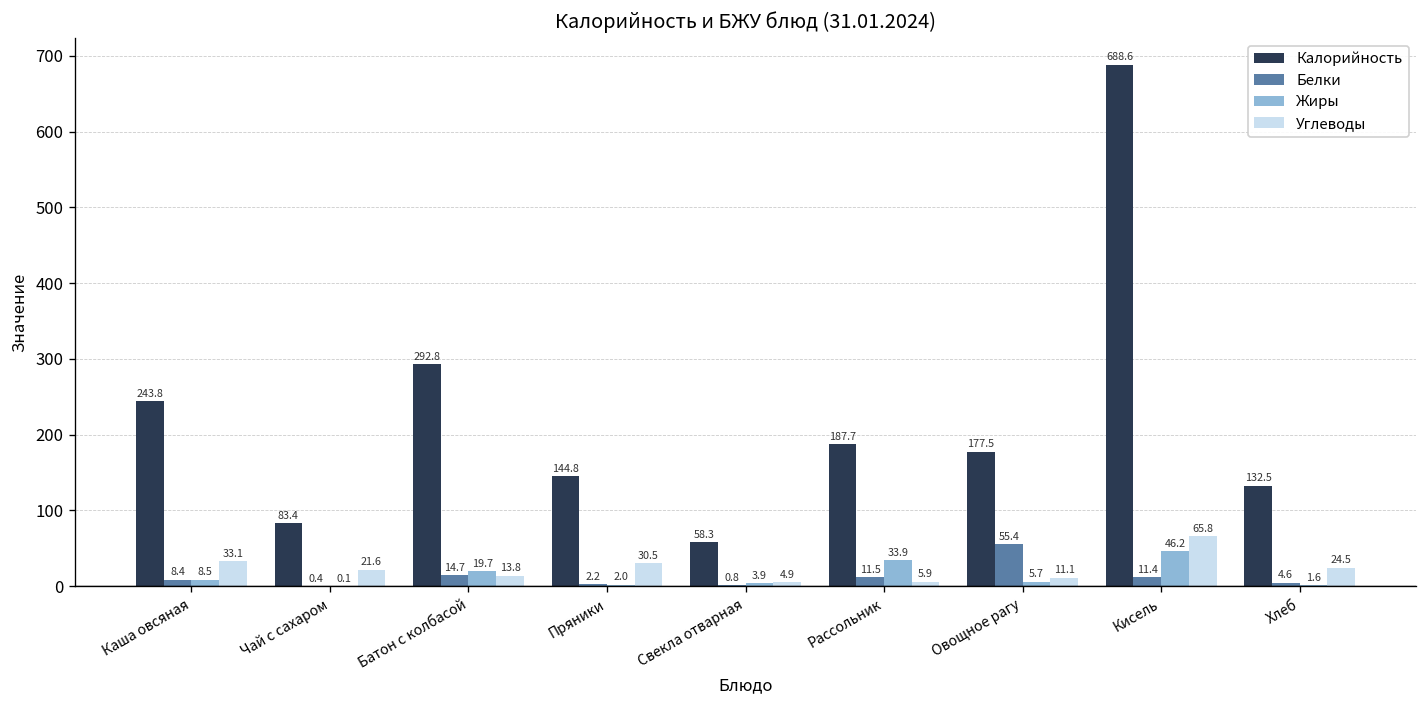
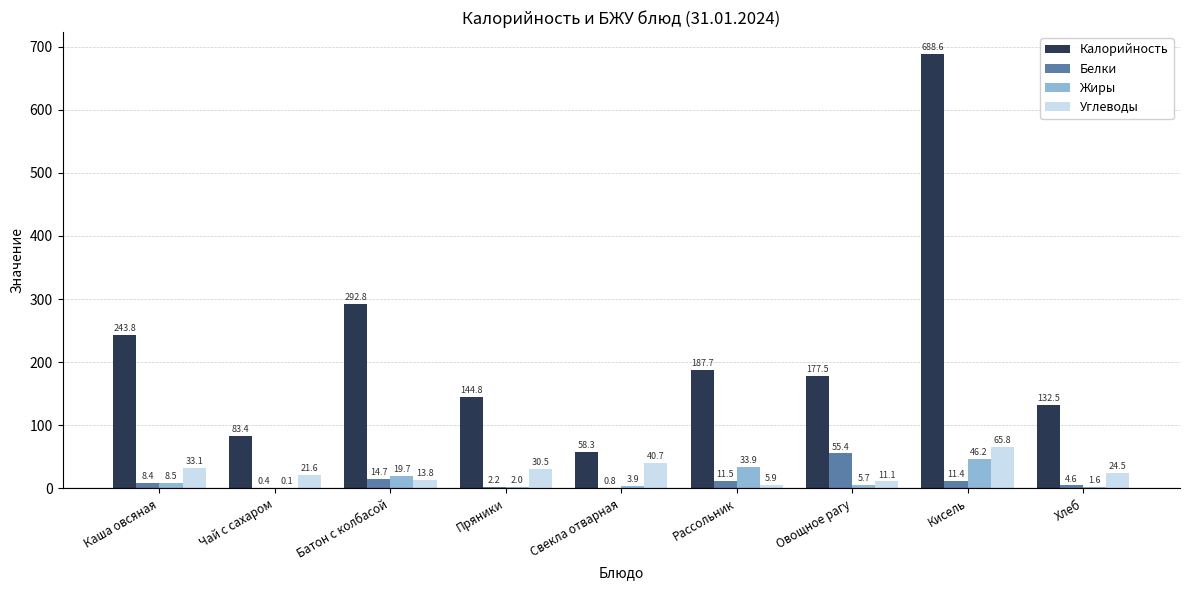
Углеводы, Свекла отварная: 4.9 -> 40.7
